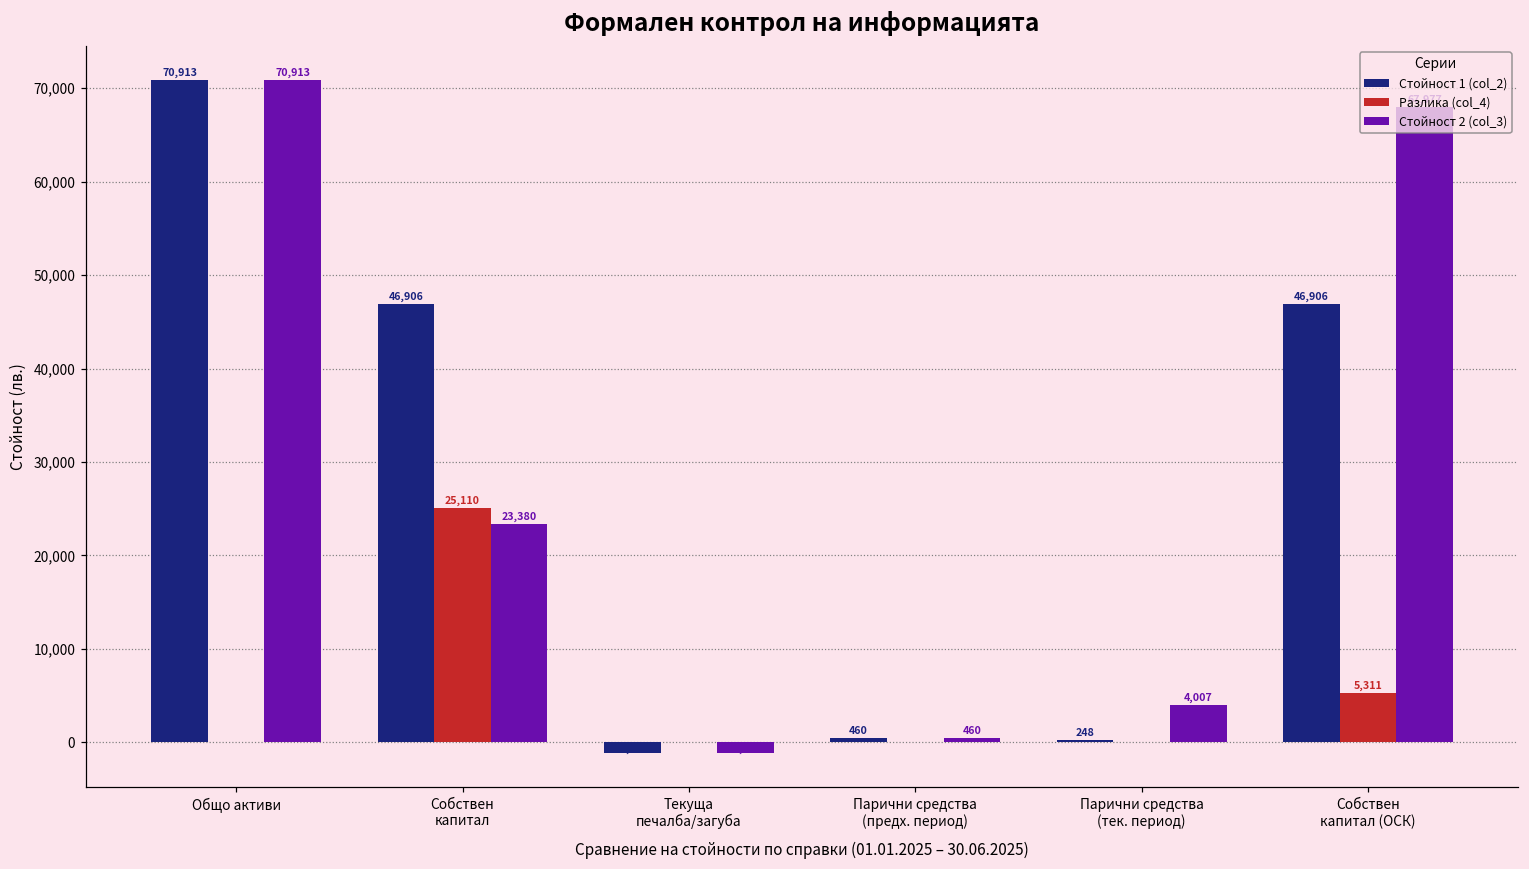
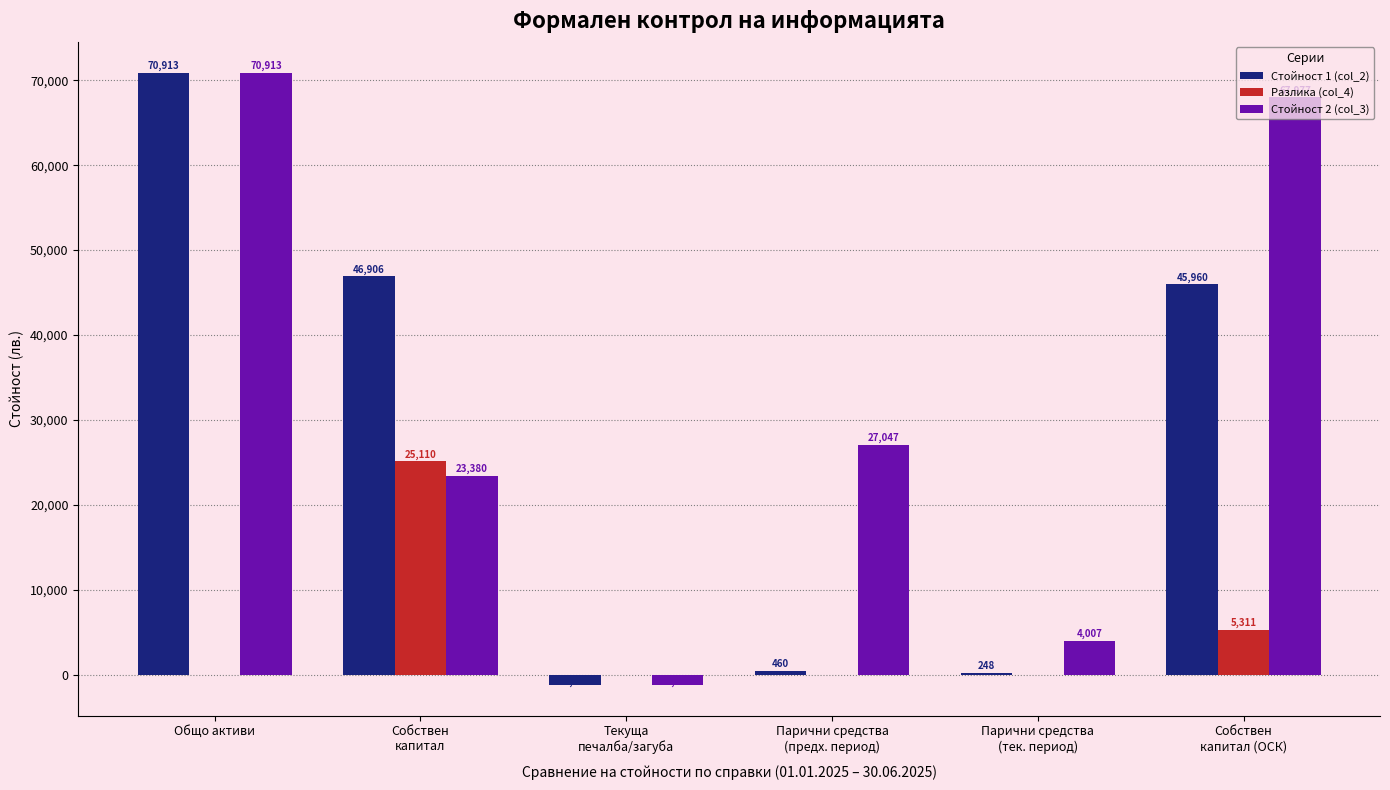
Стойност 2 (col_3), Парични средства (предх. период): 460 -> 27,047
Стойност 1 (col_2), Собствен капитал (ОСК): 46,906 -> 45,960
